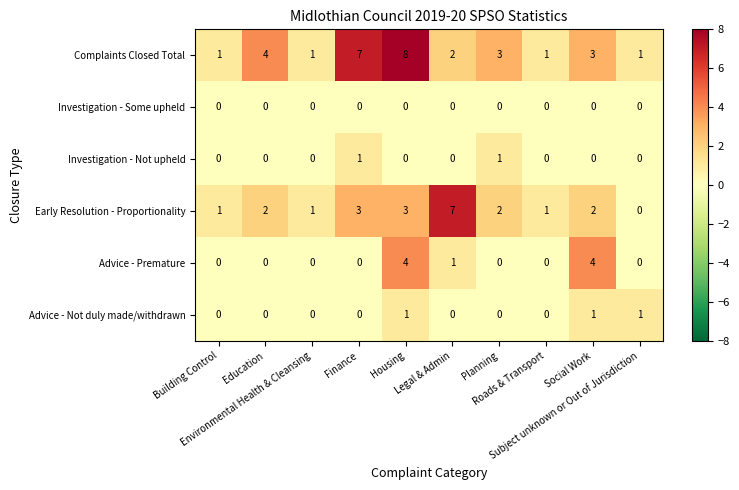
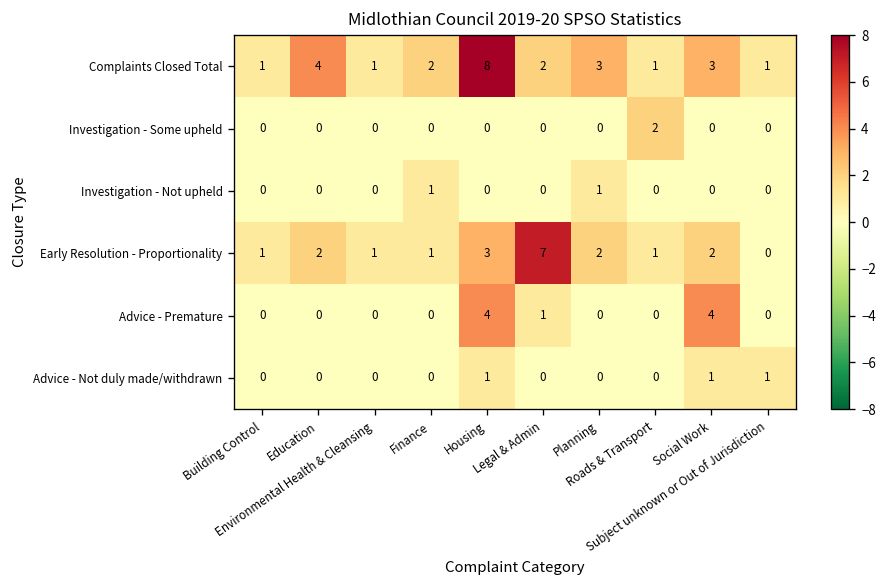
Complaints Closed Total, Finance: 7 -> 2
Investigation - Some upheld, Roads & Transport: 0 -> 2
Early Resolution - Proportionality, Finance: 3 -> 1
